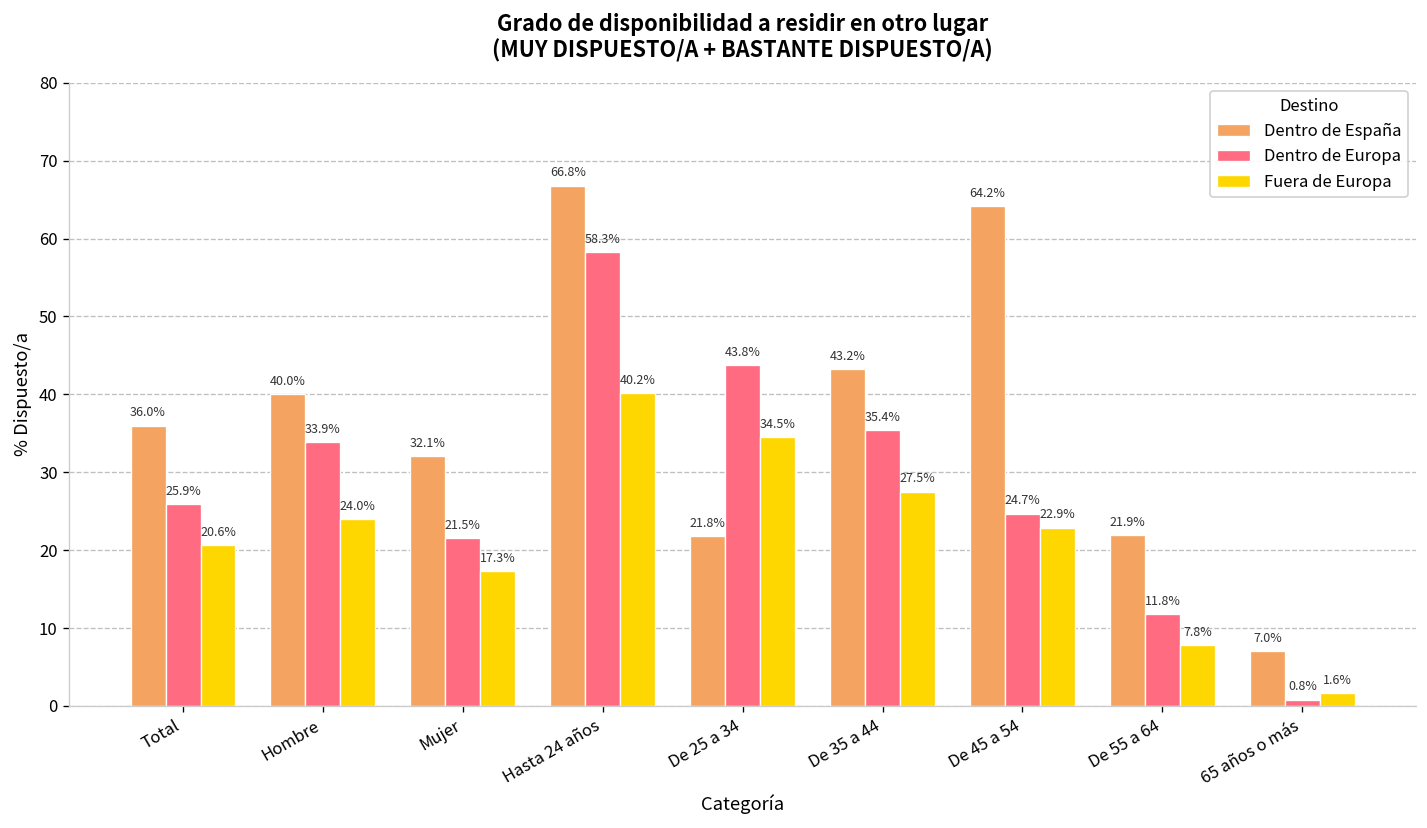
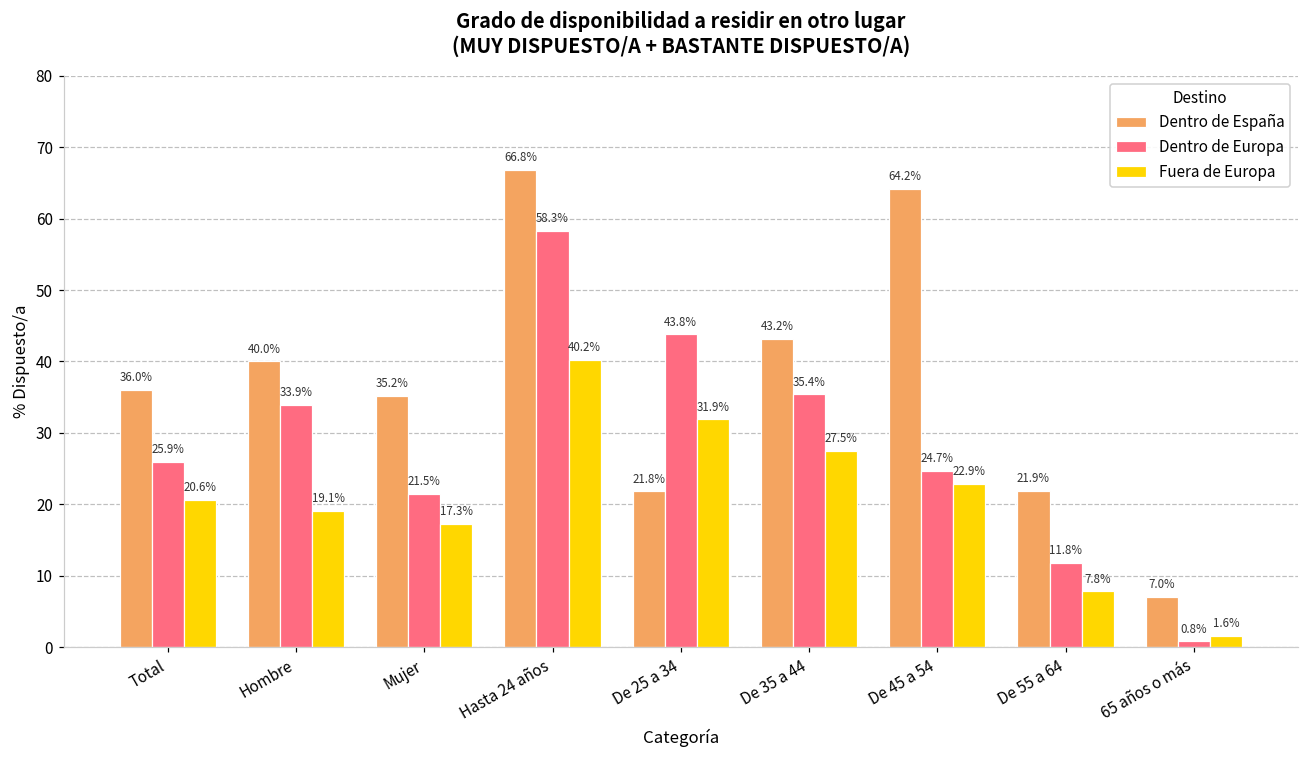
Fuera de Europa, Hombre: 24.0% -> 19.1%
Dentro de España, Mujer: 32.1% -> 35.2%
Fuera de Europa, De 25 a 34: 34.5% -> 31.9%
